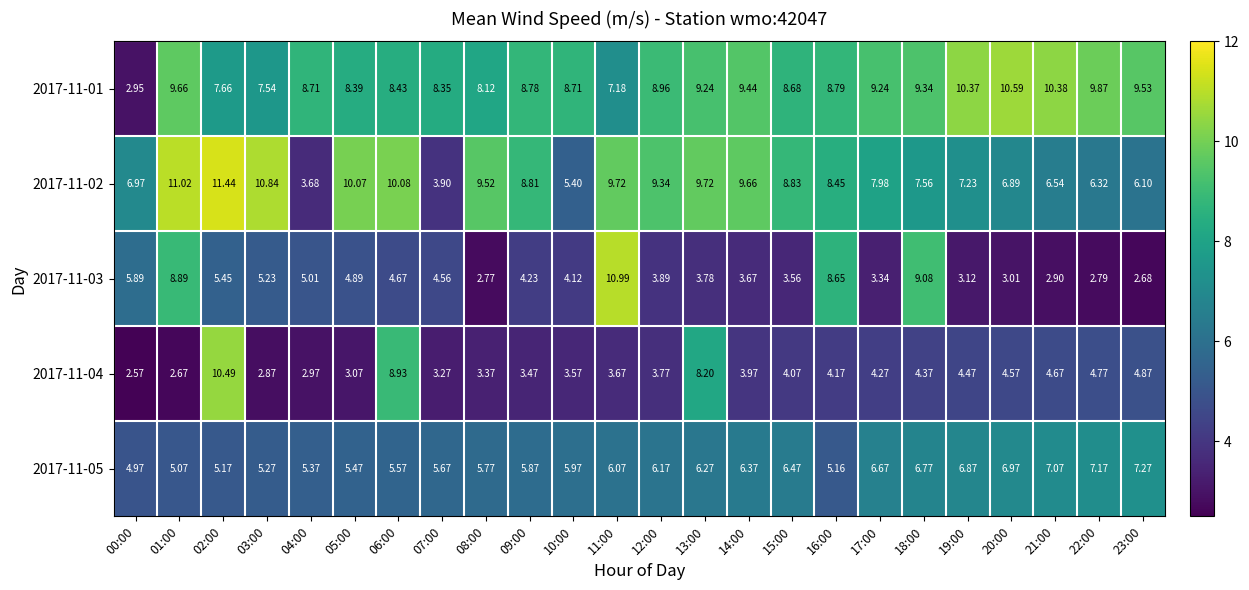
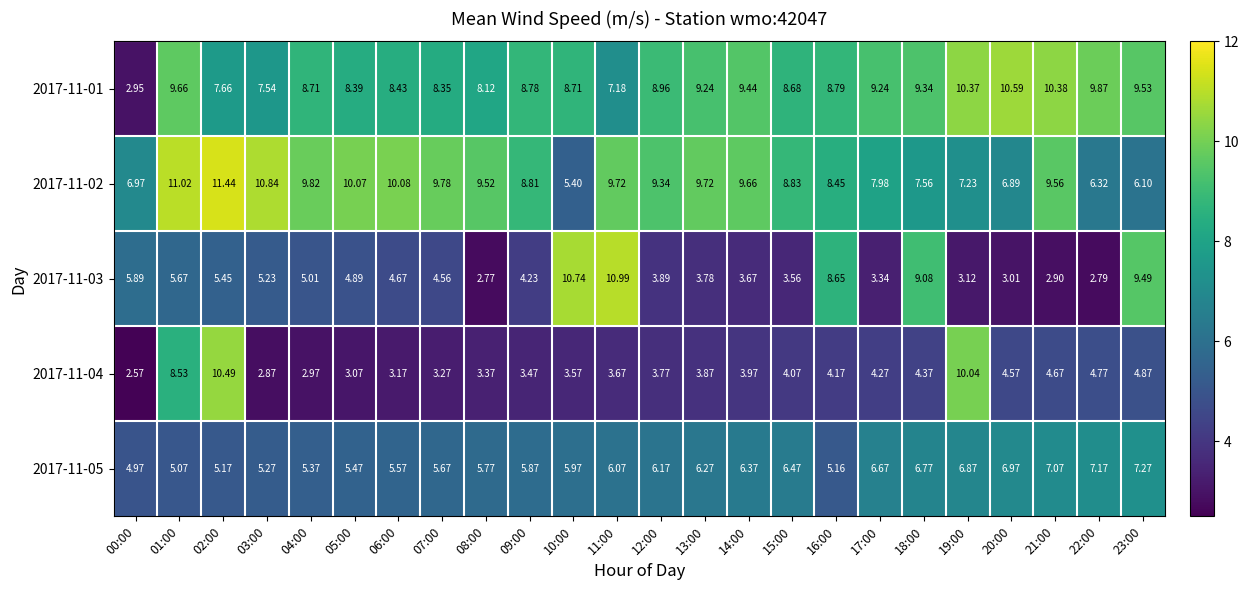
2017-11-02, 04:00: 3.68 -> 9.82
2017-11-02, 07:00: 3.90 -> 9.78
2017-11-02, 21:00: 6.54 -> 9.56
2017-11-03, 01:00: 8.89 -> 5.67
2017-11-03, 10:00: 4.12 -> 10.74
2017-11-03, 23:00: 2.68 -> 9.49
2017-11-04, 01:00: 2.67 -> 8.53
2017-11-04, 06:00: 8.93 -> 3.17
2017-11-04, 13:00: 8.20 -> 3.87
2017-11-04, 19:00: 4.47 -> 10.04
